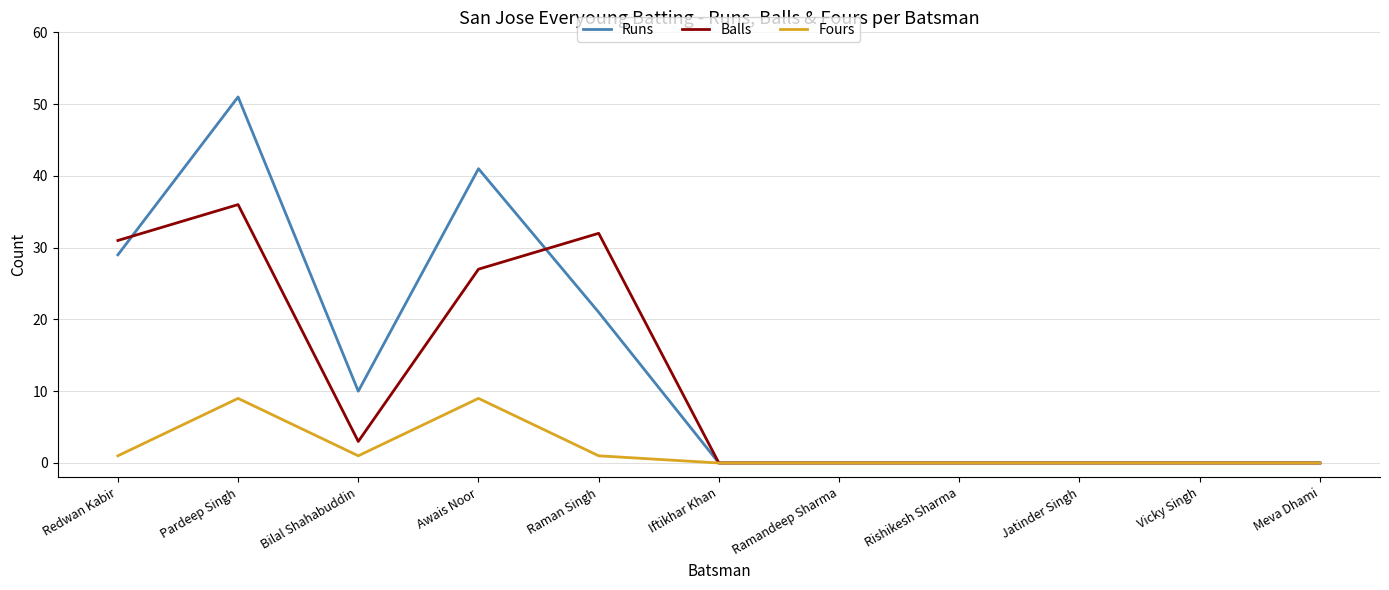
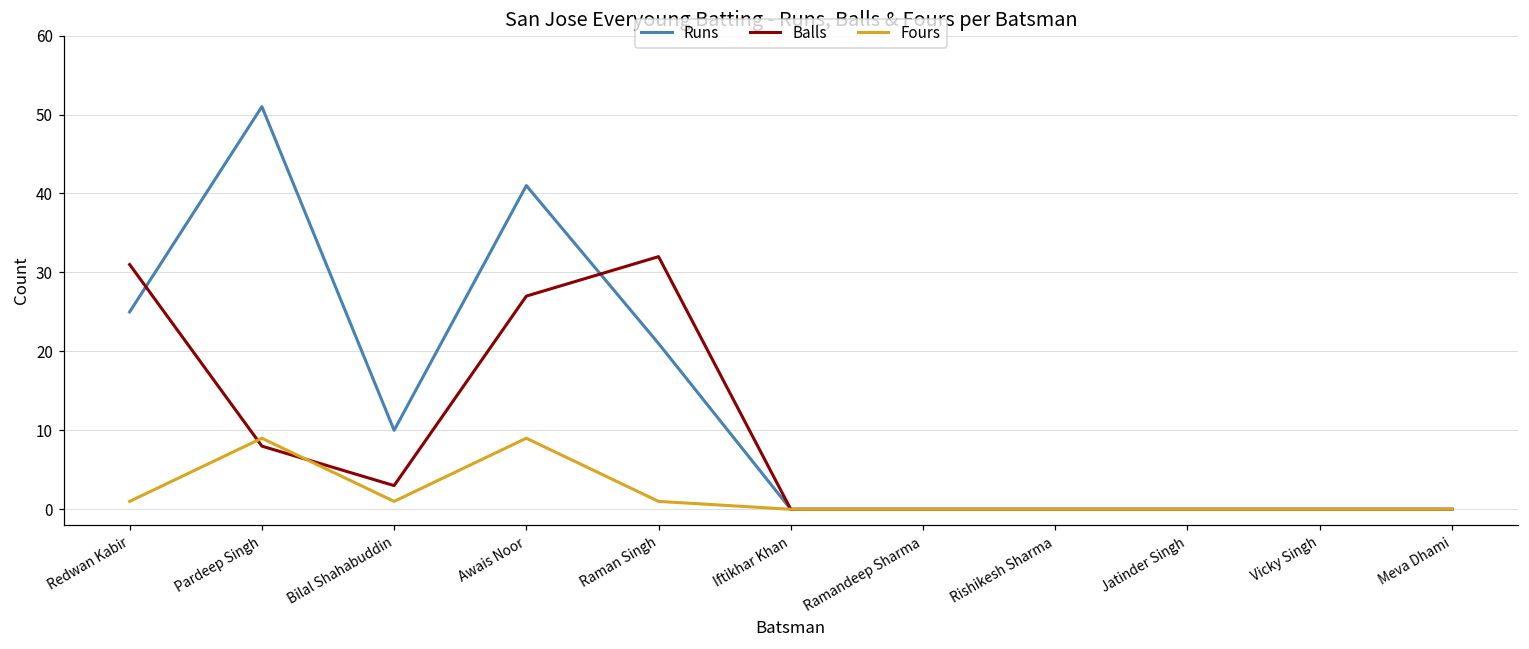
Runs, Redwan Kabir: 29 -> 25
Balls, Pardeep Singh: 36 -> 8
